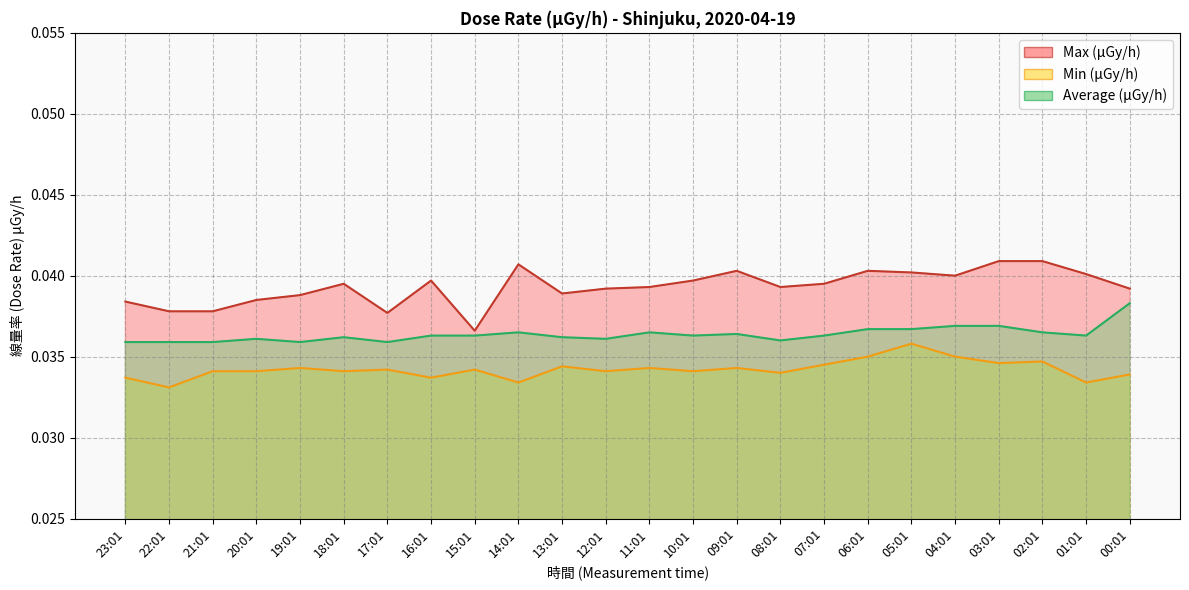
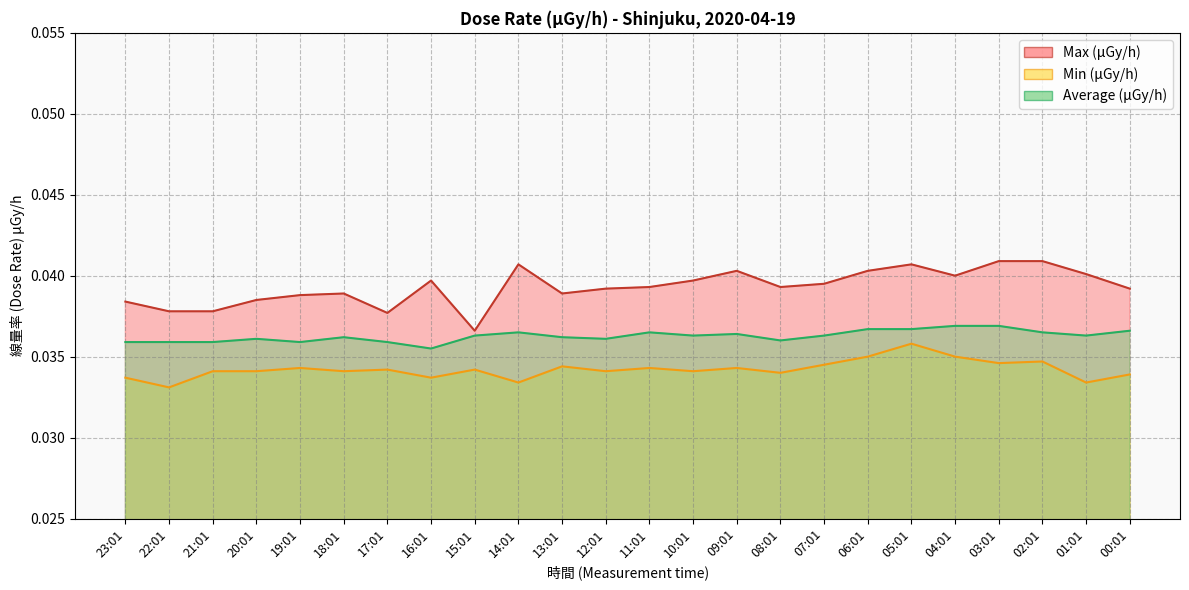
Max (μGy/h), 18:01: 0.0395 -> 0.0389
Average (μGy/h), 16:01: 0.0363 -> 0.0355
Max (μGy/h), 05:01: 0.0402 -> 0.0407
Average (μGy/h), 00:01: 0.0383 -> 0.0366
